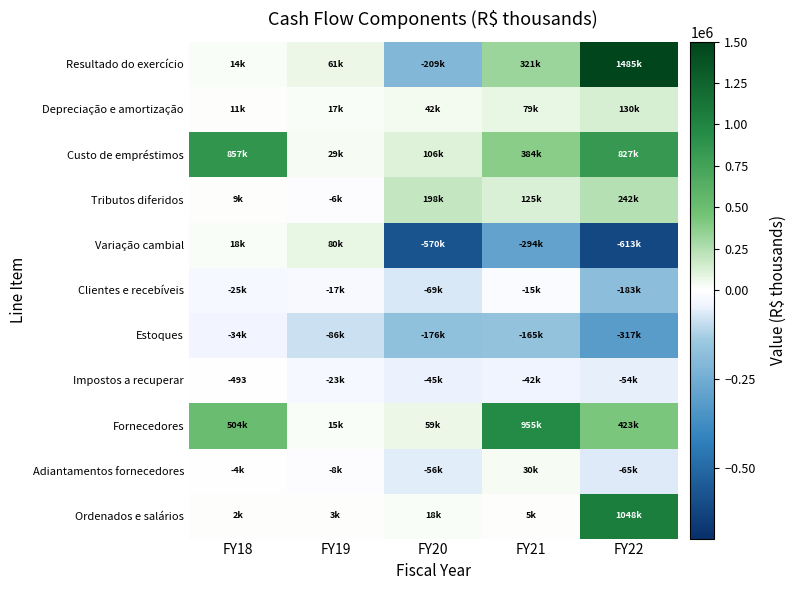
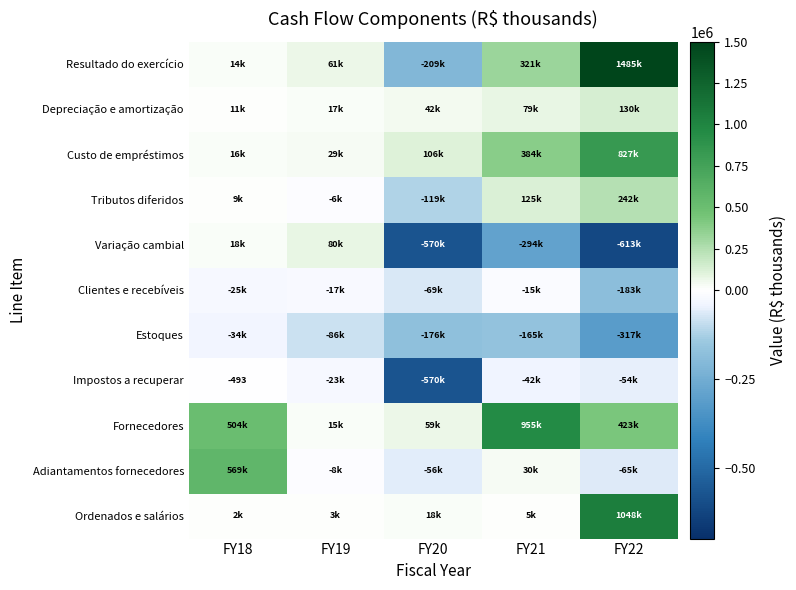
Custo de empréstimos, FY18: 857k -> 16k
Tributos diferidos, FY20: 198k -> -119k
Impostos a recuperar, FY20: -45k -> -570k
Adiantamentos fornecedores, FY18: -4k -> 569k
